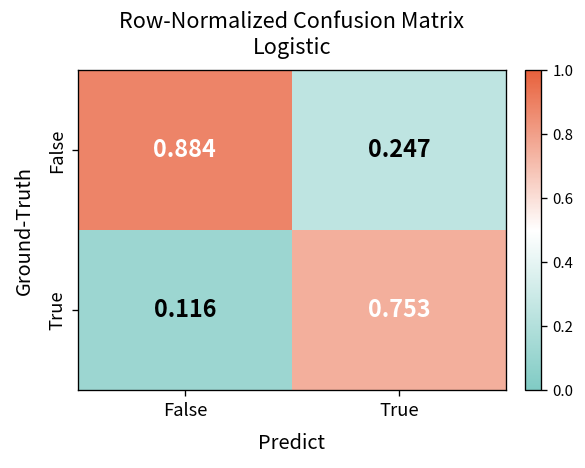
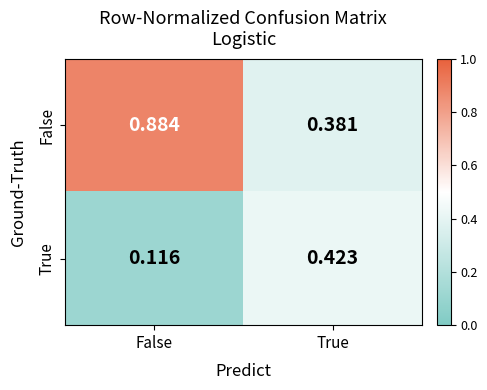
False, True: 0.247 -> 0.381
True, True: 0.753 -> 0.423
